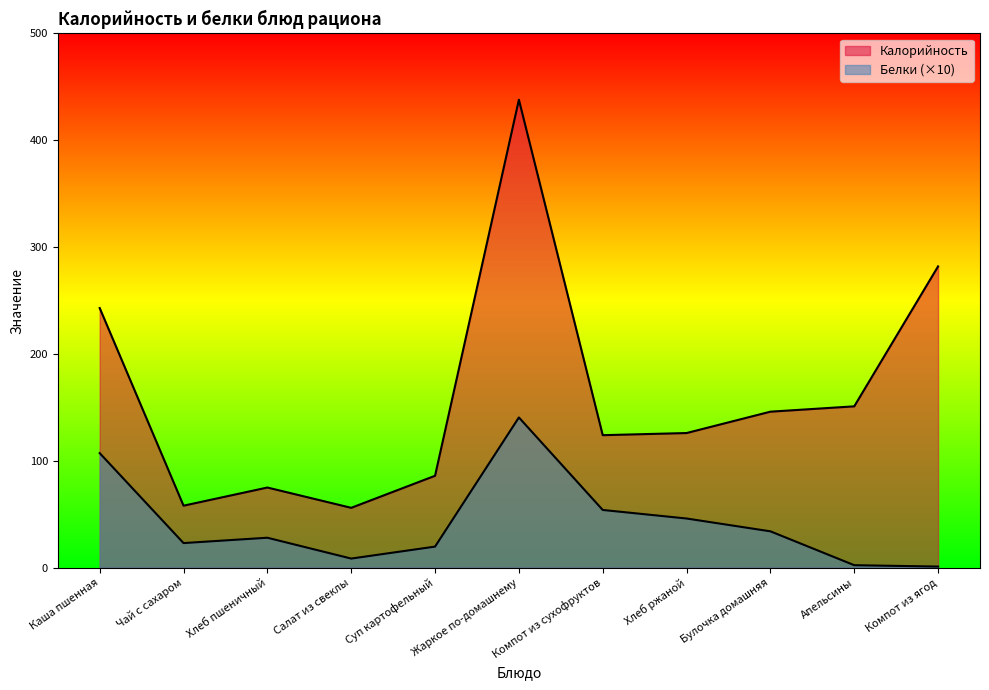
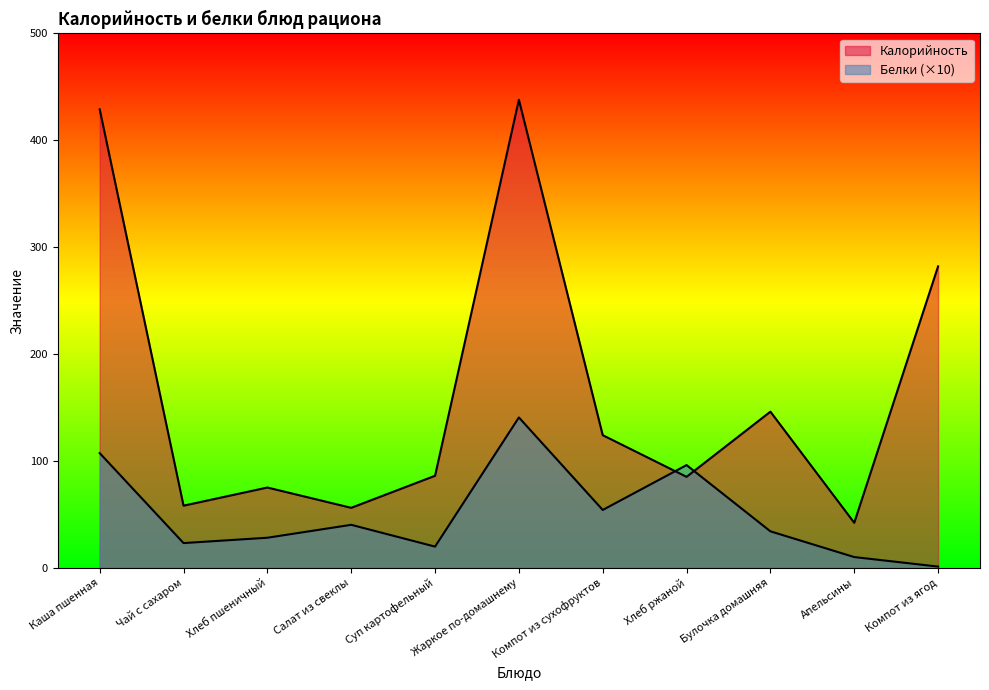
Калорийность, Каша пшенная: 243 -> 429
Белки (×10), Салат из свеклы: 9 -> 40
Калорийность, Хлеб ржаной: 126 -> 85
Белки (×10), Хлеб ржаной: 46 -> 96
Калорийность, Апельсины: 151 -> 42
Белки (×10), Апельсины: 2 -> 10
